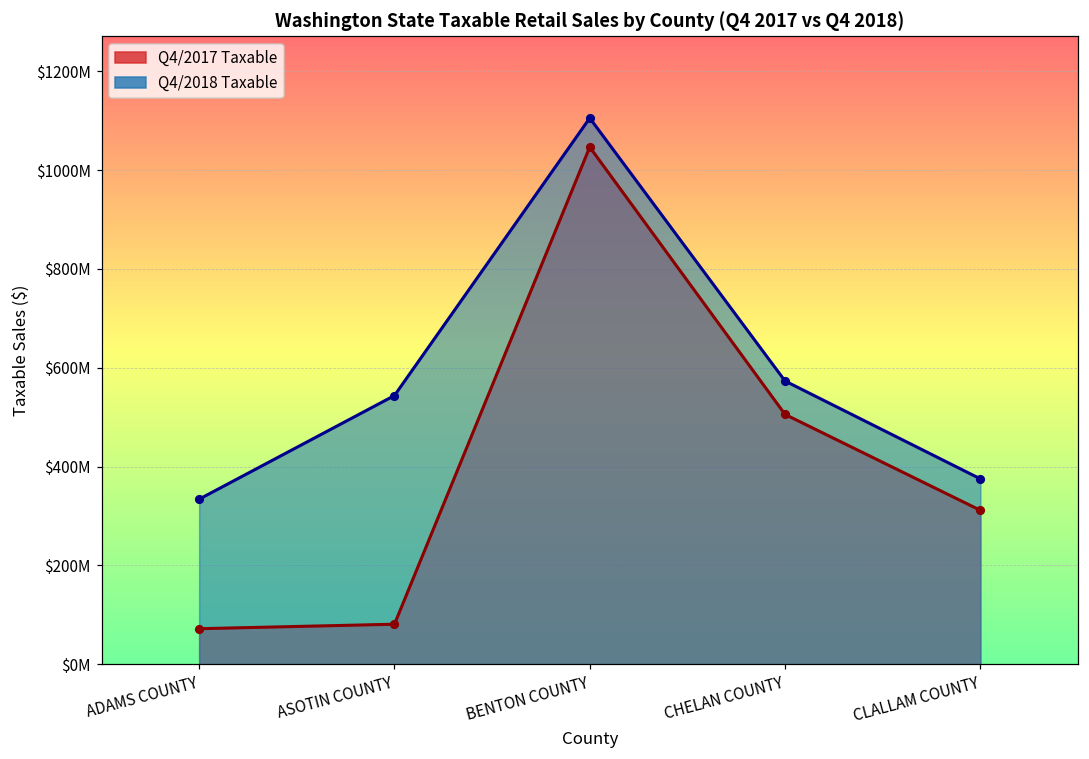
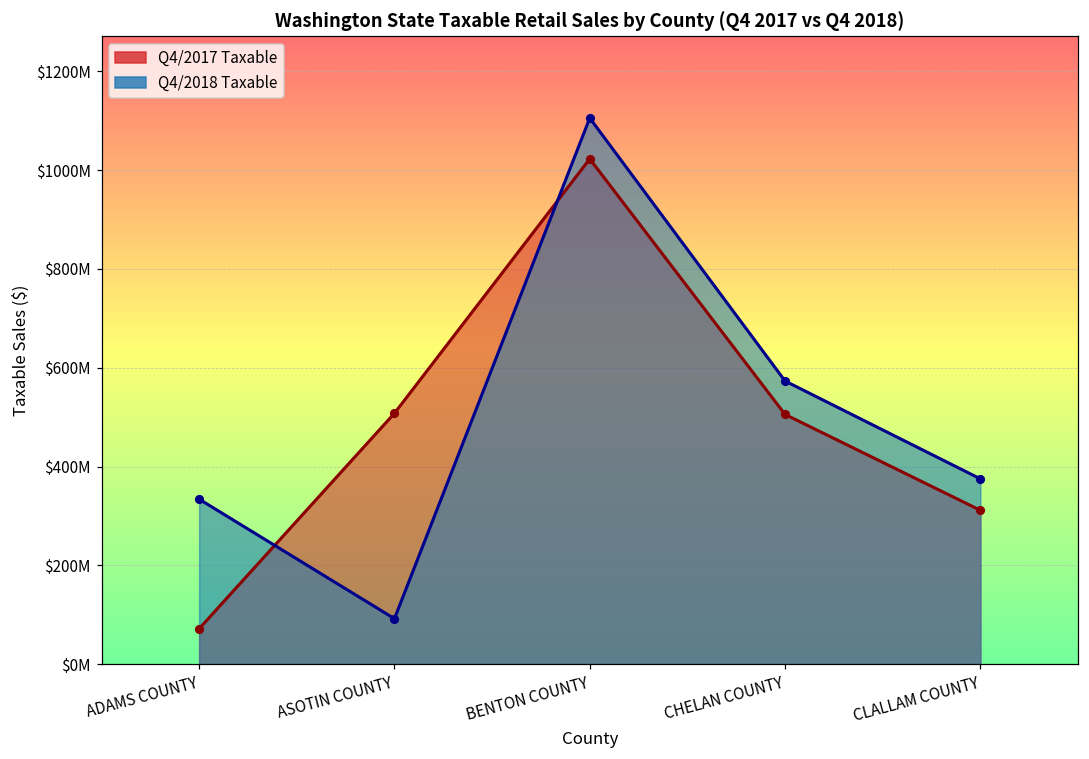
Q4/2017 Taxable, ASOTIN COUNTY: $80000000 -> $510000000
Q4/2018 Taxable, ASOTIN COUNTY: $540000000 -> $90000000
Q4/2017 Taxable, BENTON COUNTY: $1050000000 -> $1020000000
